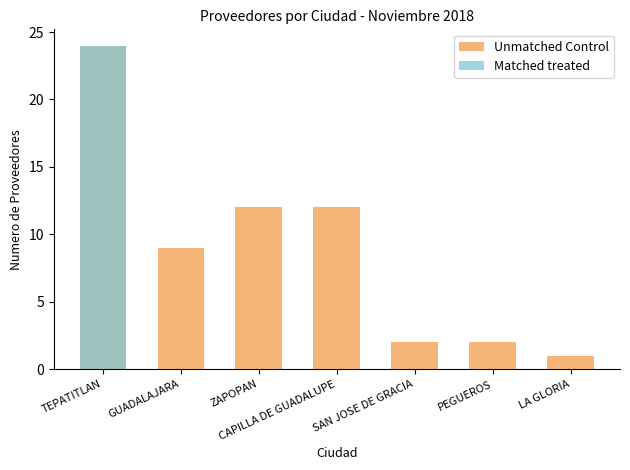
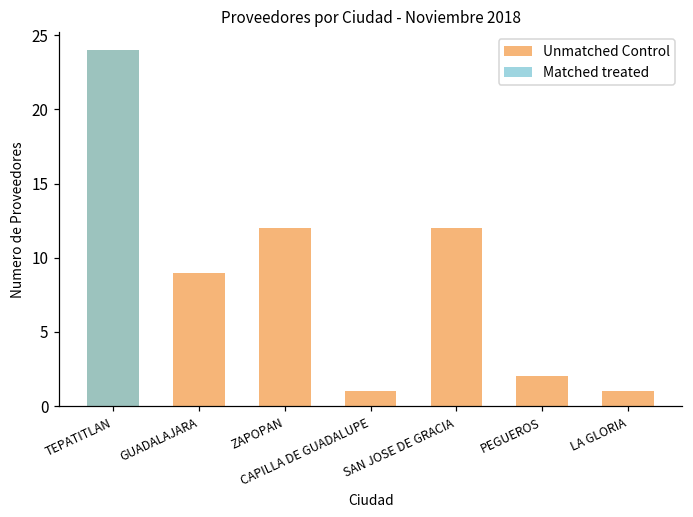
Unmatched Control, CAPILLA DE GUADALUPE: 12 -> 1
Unmatched Control, SAN JOSE DE GRACIA: 2 -> 12
